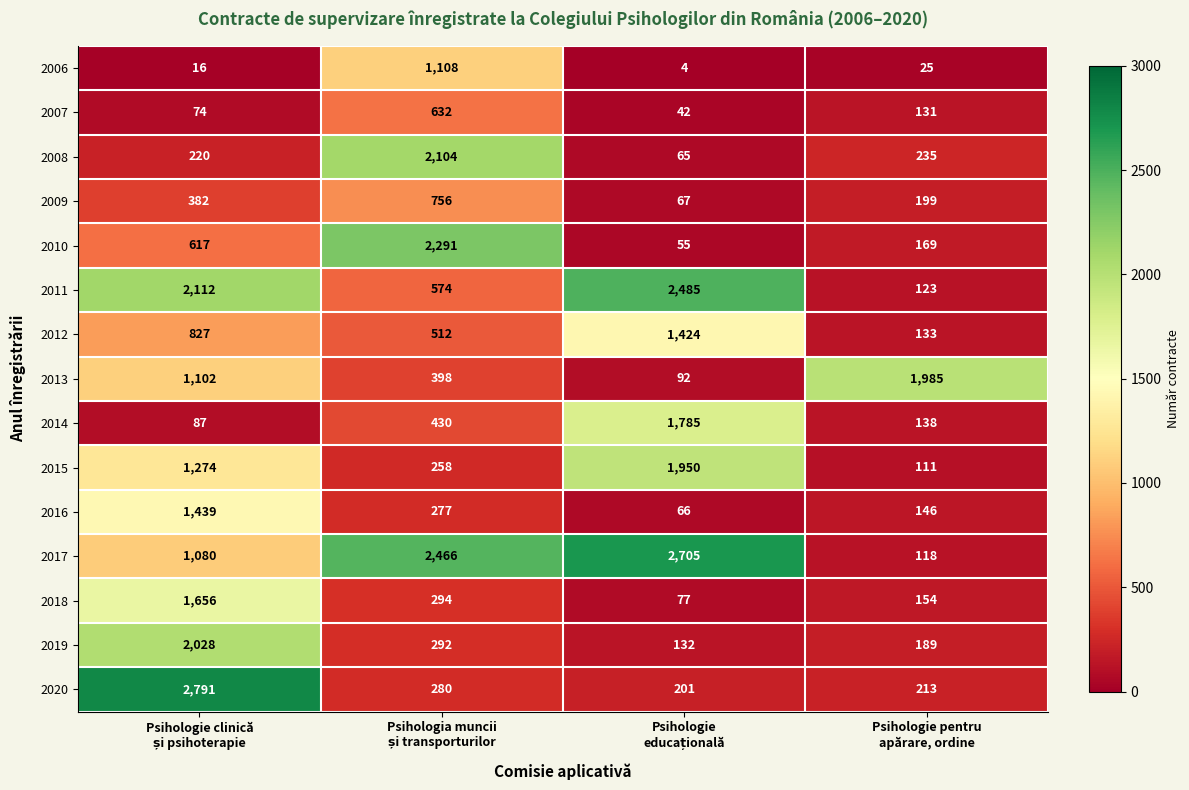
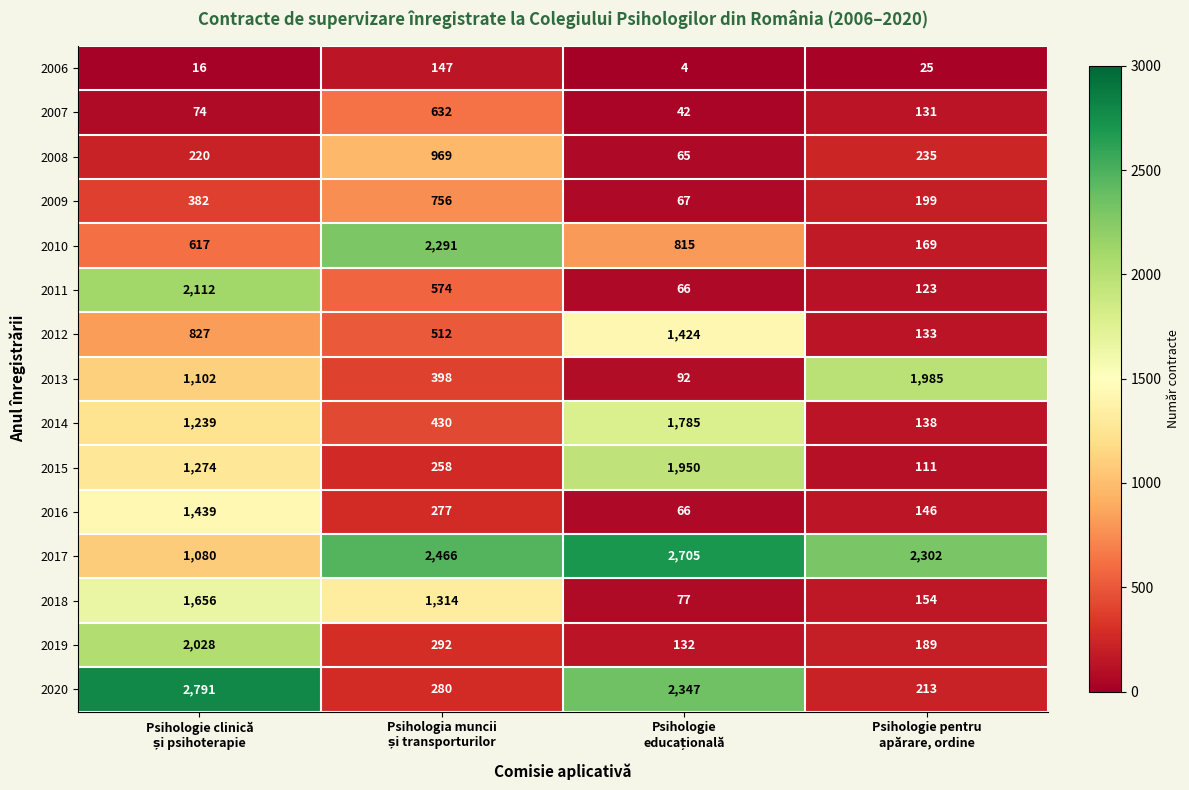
2006, Psihologia muncii și transporturilor: 1,108 -> 147
2008, Psihologia muncii și transporturilor: 2,104 -> 969
2010, Psihologie educațională: 55 -> 815
2011, Psihologie educațională: 2,485 -> 66
2014, Psihologie clinică și psihoterapie: 87 -> 1,239
2017, Psihologie pentru apărare, ordine: 118 -> 2,302
2018, Psihologia muncii și transporturilor: 294 -> 1,314
2020, Psihologie educațională: 201 -> 2,347
